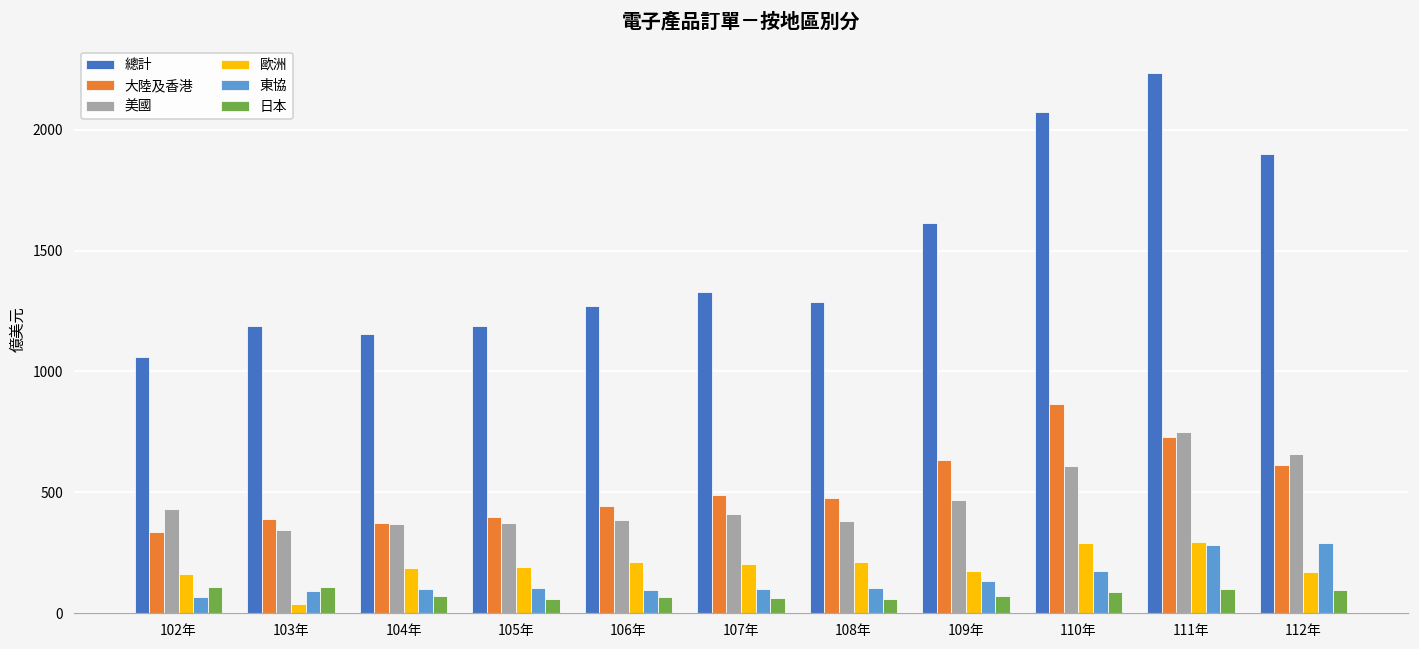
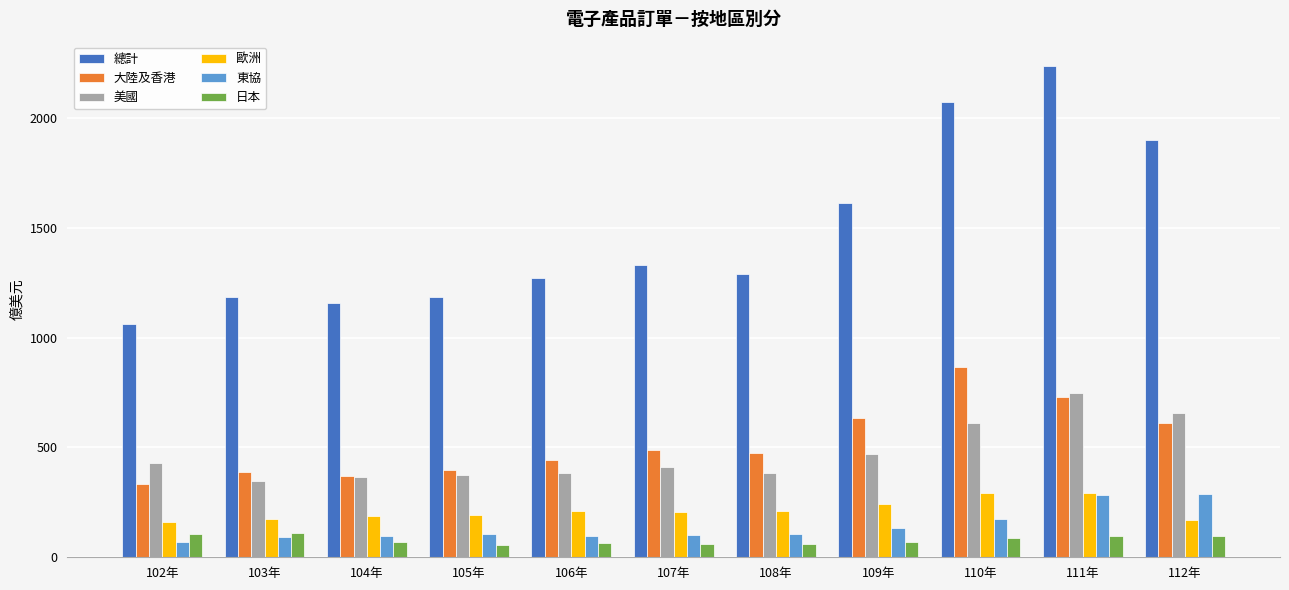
歐洲, 103年: 40 -> 180
歐洲, 109年: 170 -> 240
